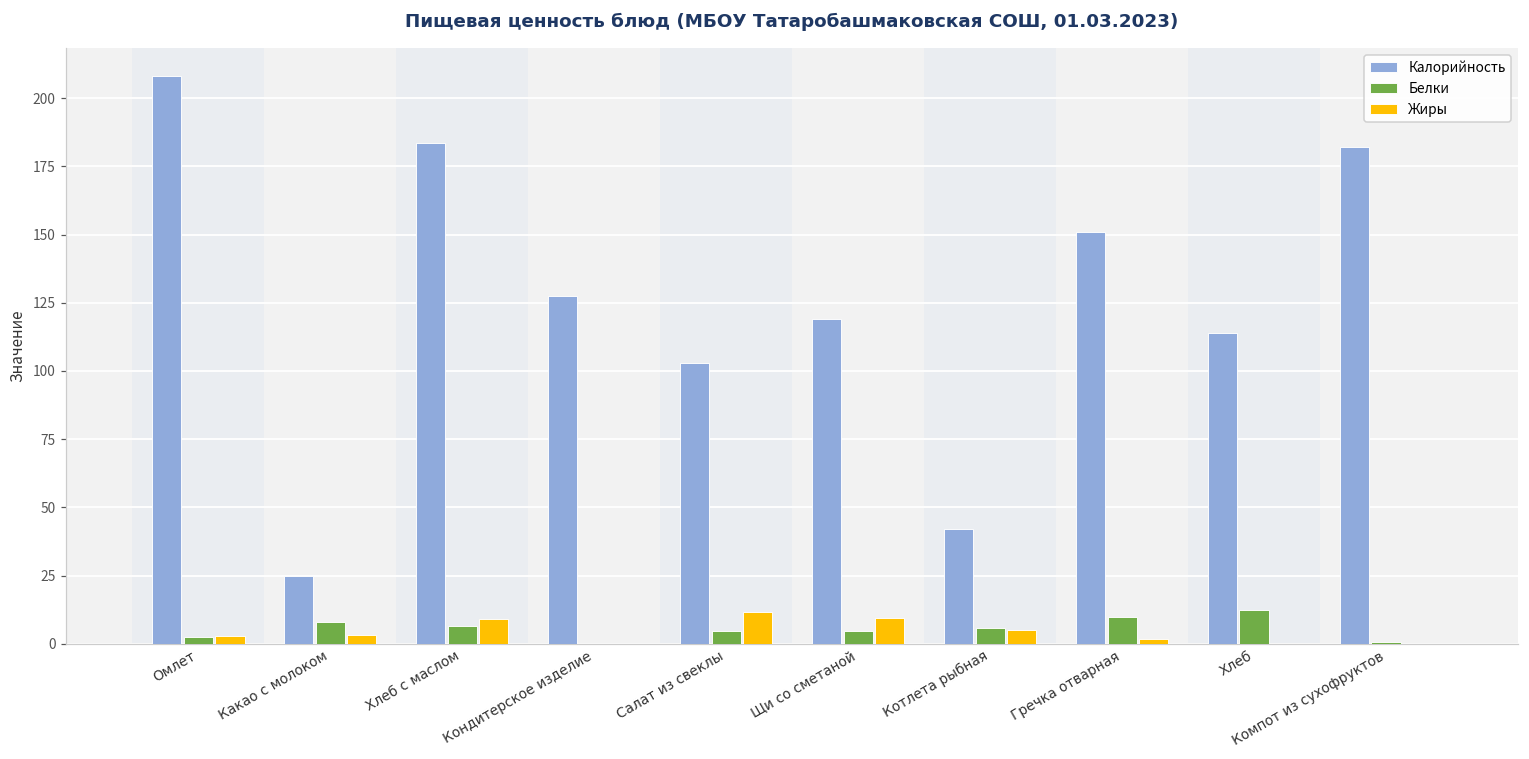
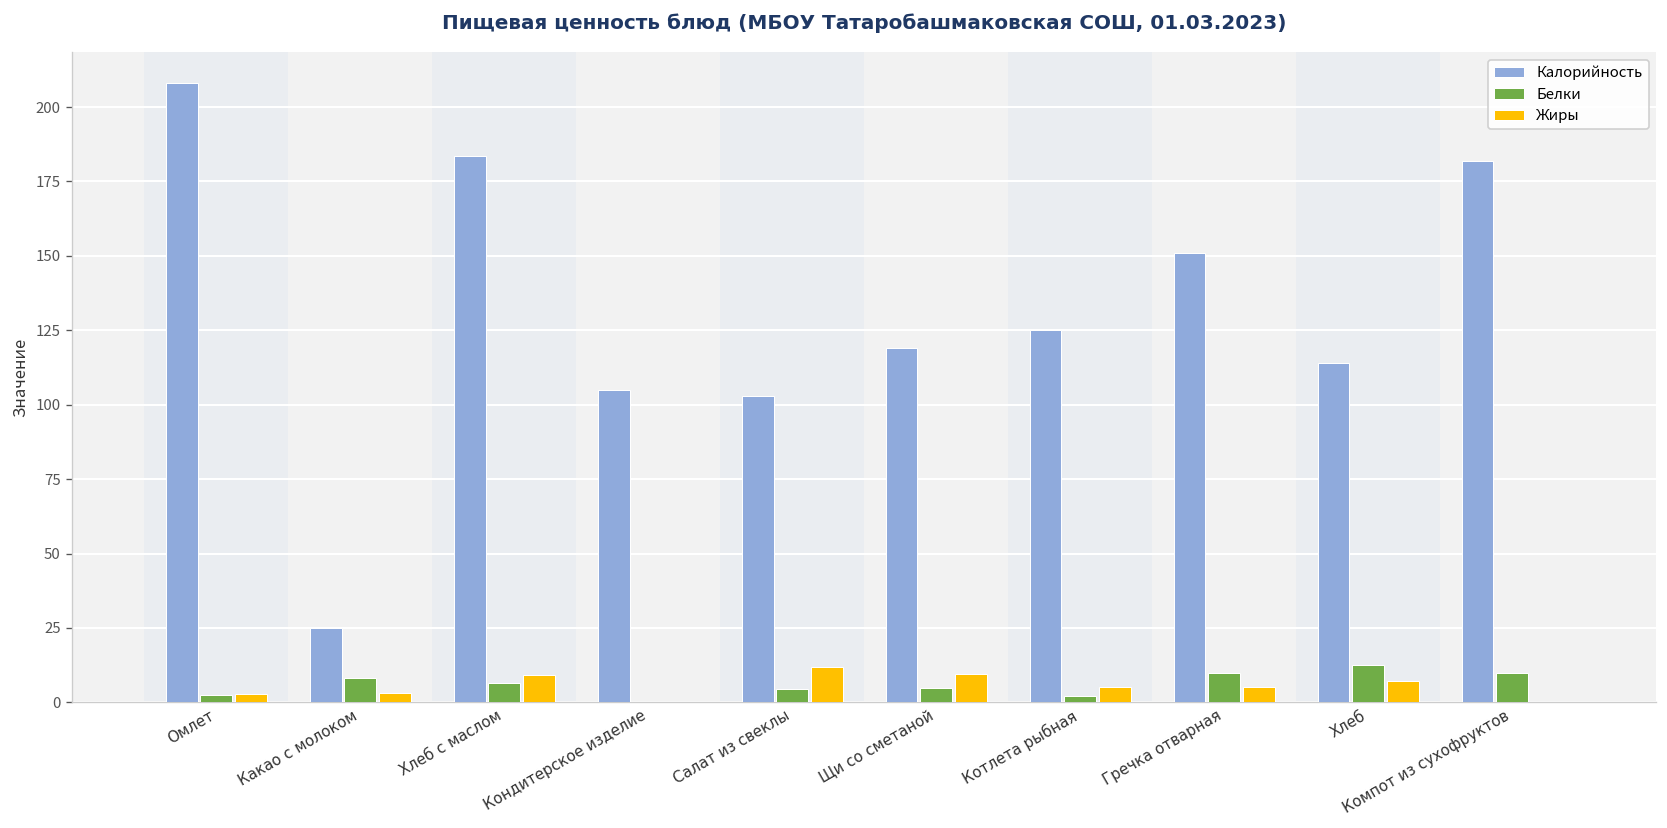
Калорийность, Кондитерское изделие: 128 -> 105
Калорийность, Котлета рыбная: 42 -> 125
Белки, Котлета рыбная: 6 -> 2
Жиры, Гречка отварная: 2 -> 5
Жиры, Хлеб: 0 -> 7
Белки, Компот из сухофруктов: 1 -> 10
